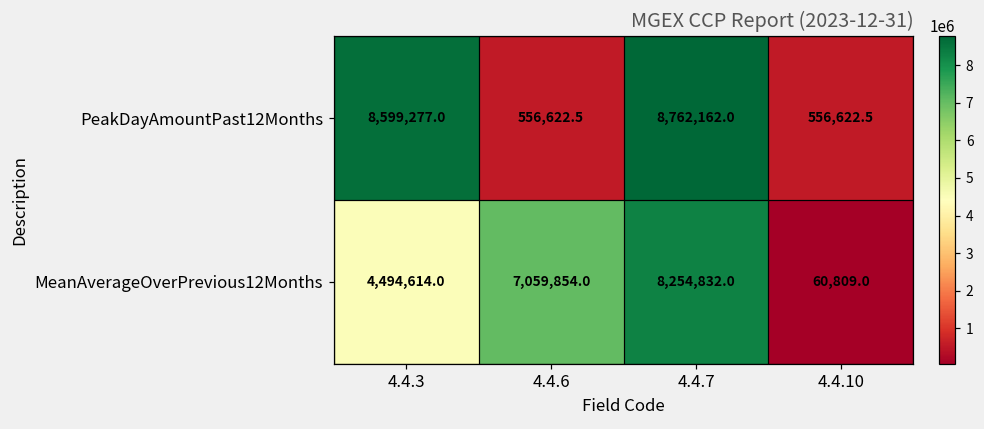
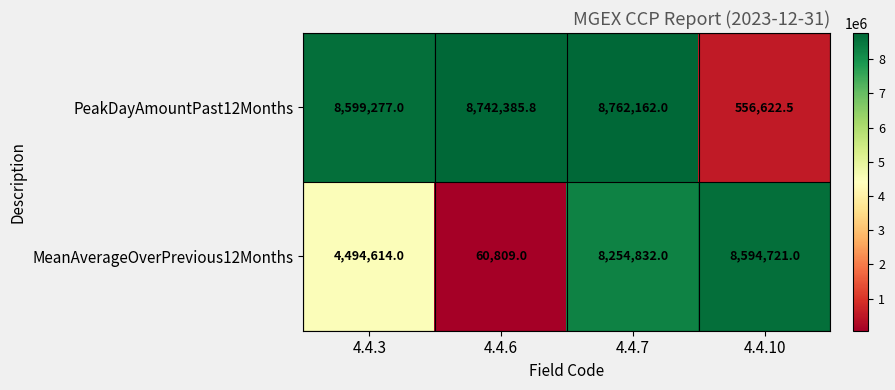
PeakDayAmountPast12Months, 4.4.6: 556,622.5 -> 8,742,385.8
MeanAverageOverPrevious12Months, 4.4.6: 7,059,854.0 -> 60,809.0
MeanAverageOverPrevious12Months, 4.4.10: 60,809.0 -> 8,594,721.0
